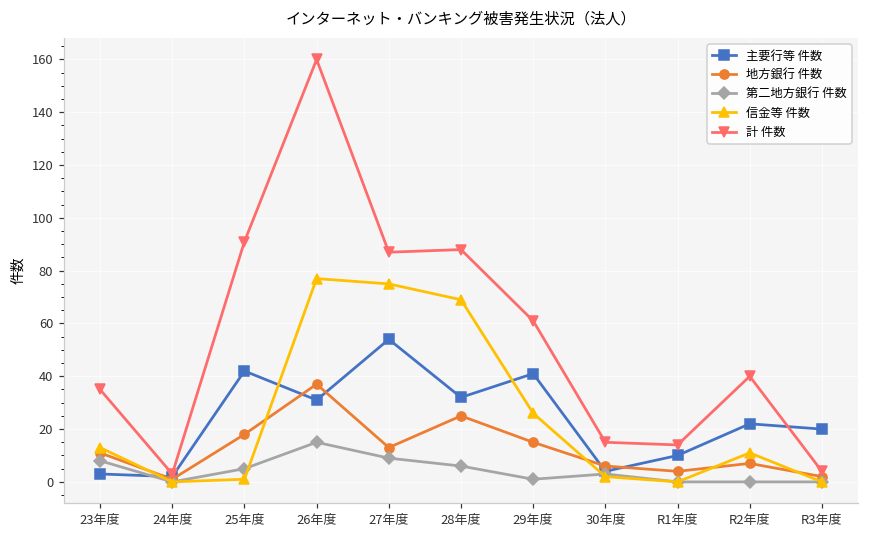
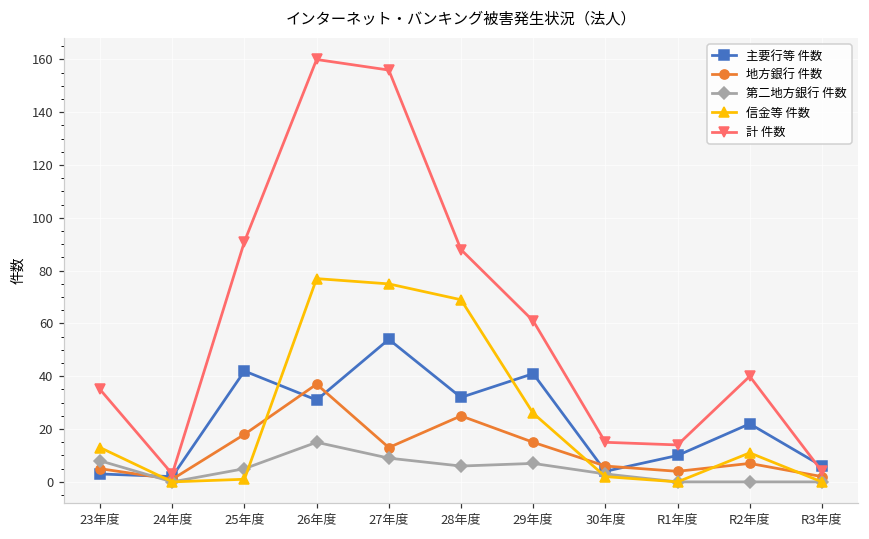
地方銀行 件数, 23年度: 11 -> 5
計 件数, 27年度: 87 -> 156
第二地方銀行 件数, 29年度: 1 -> 7
主要行等 件数, R3年度: 20 -> 6
